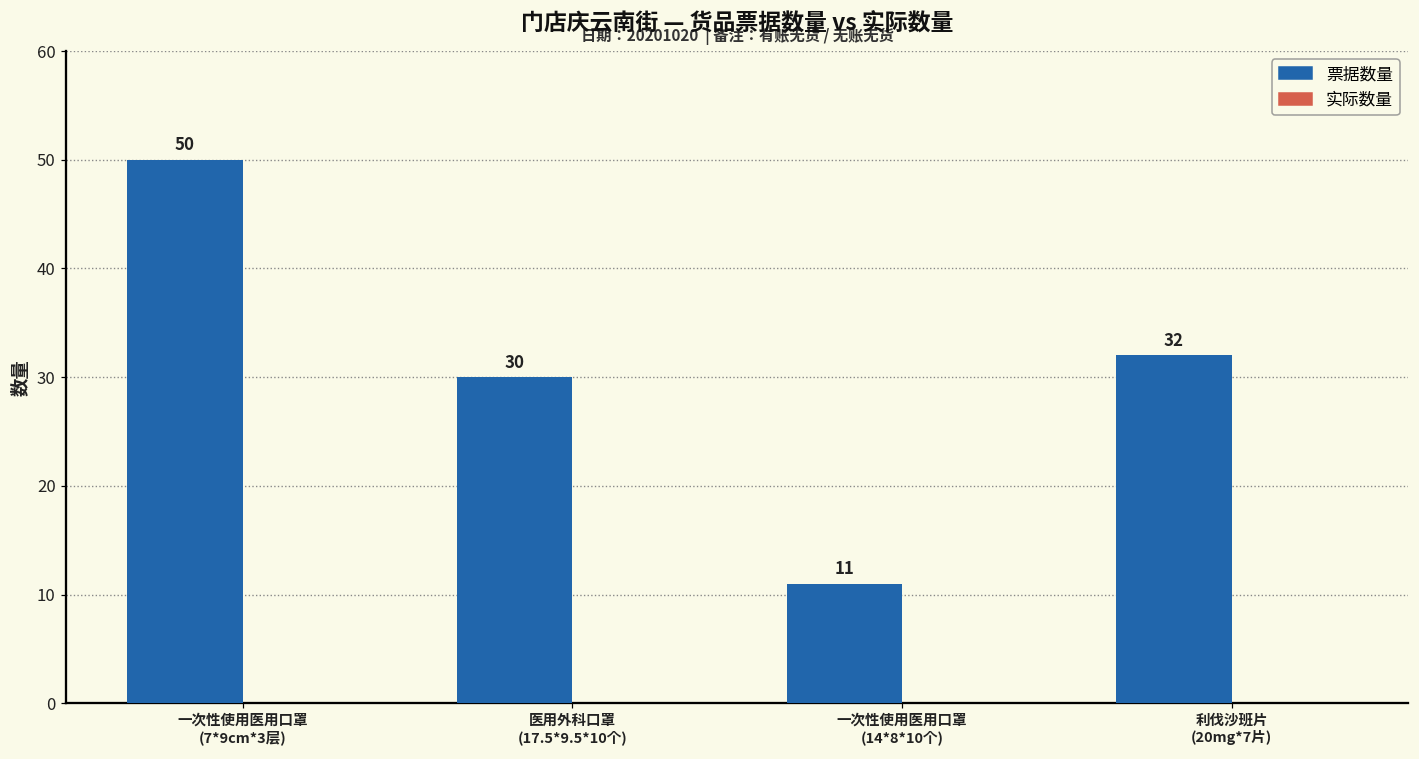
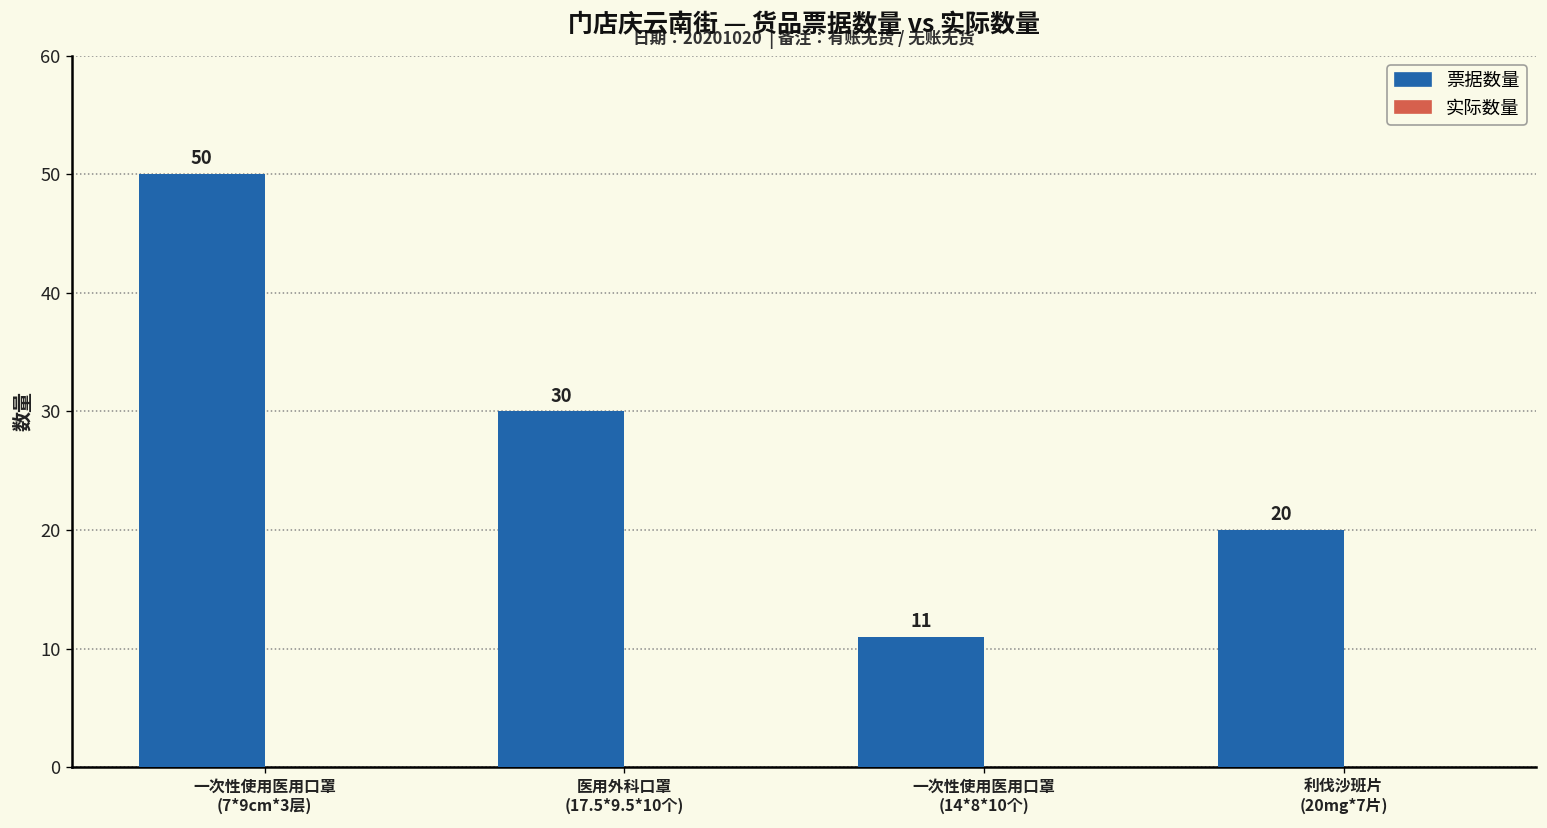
票据数量, 利伐沙班片 (20mg*7片): 32 -> 20
